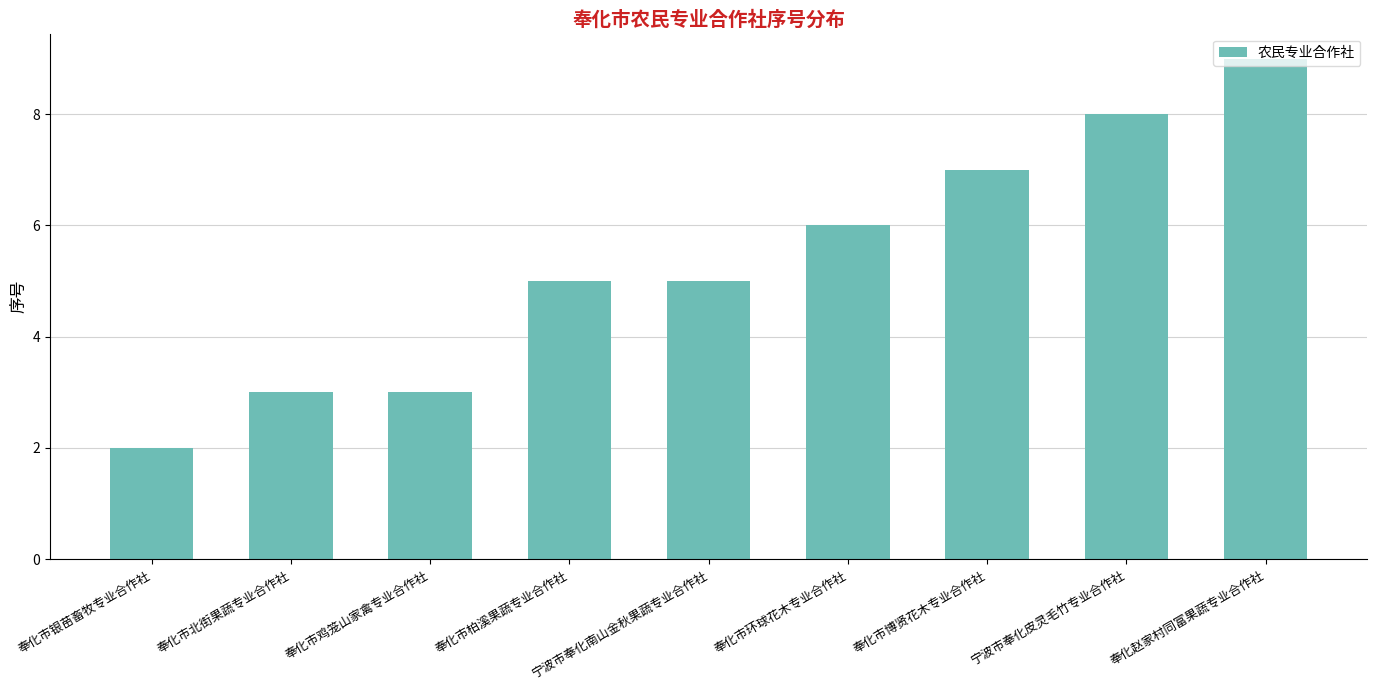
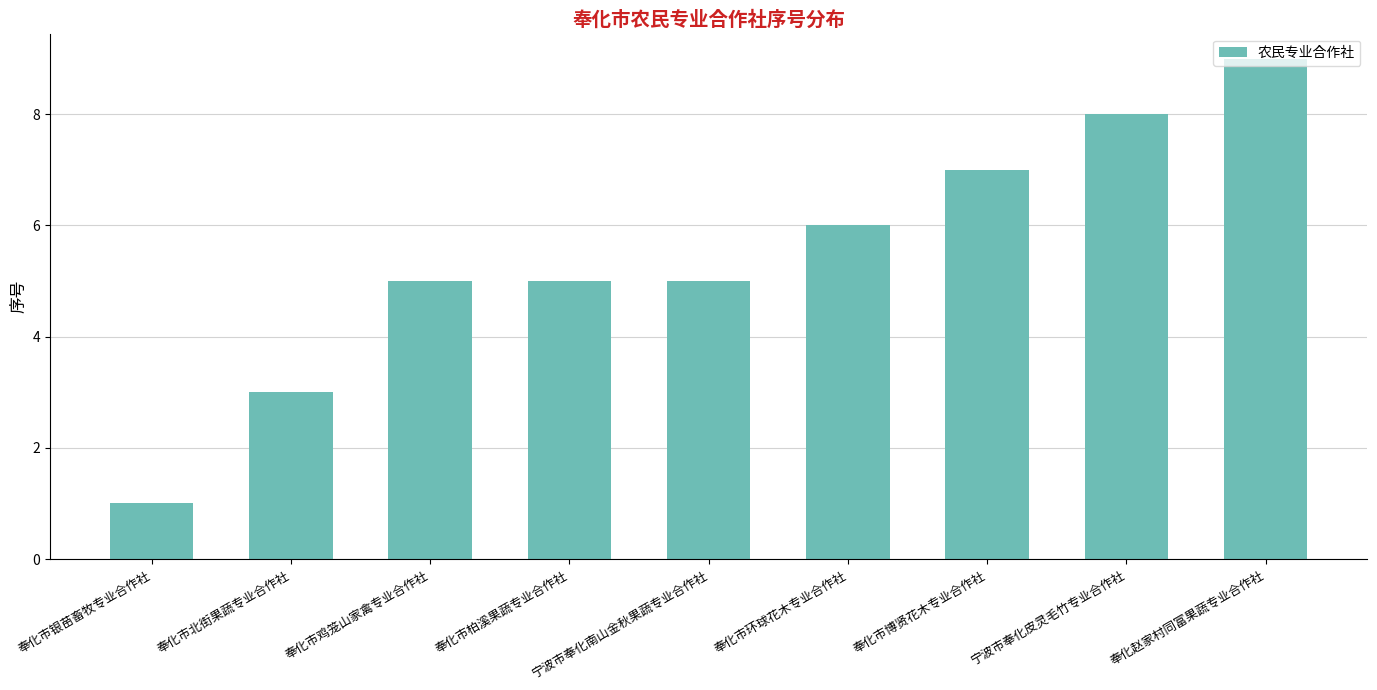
奉化市银苗畜牧专业合作社: 2 -> 1
奉化市鸡笼山家禽专业合作社: 3 -> 5
